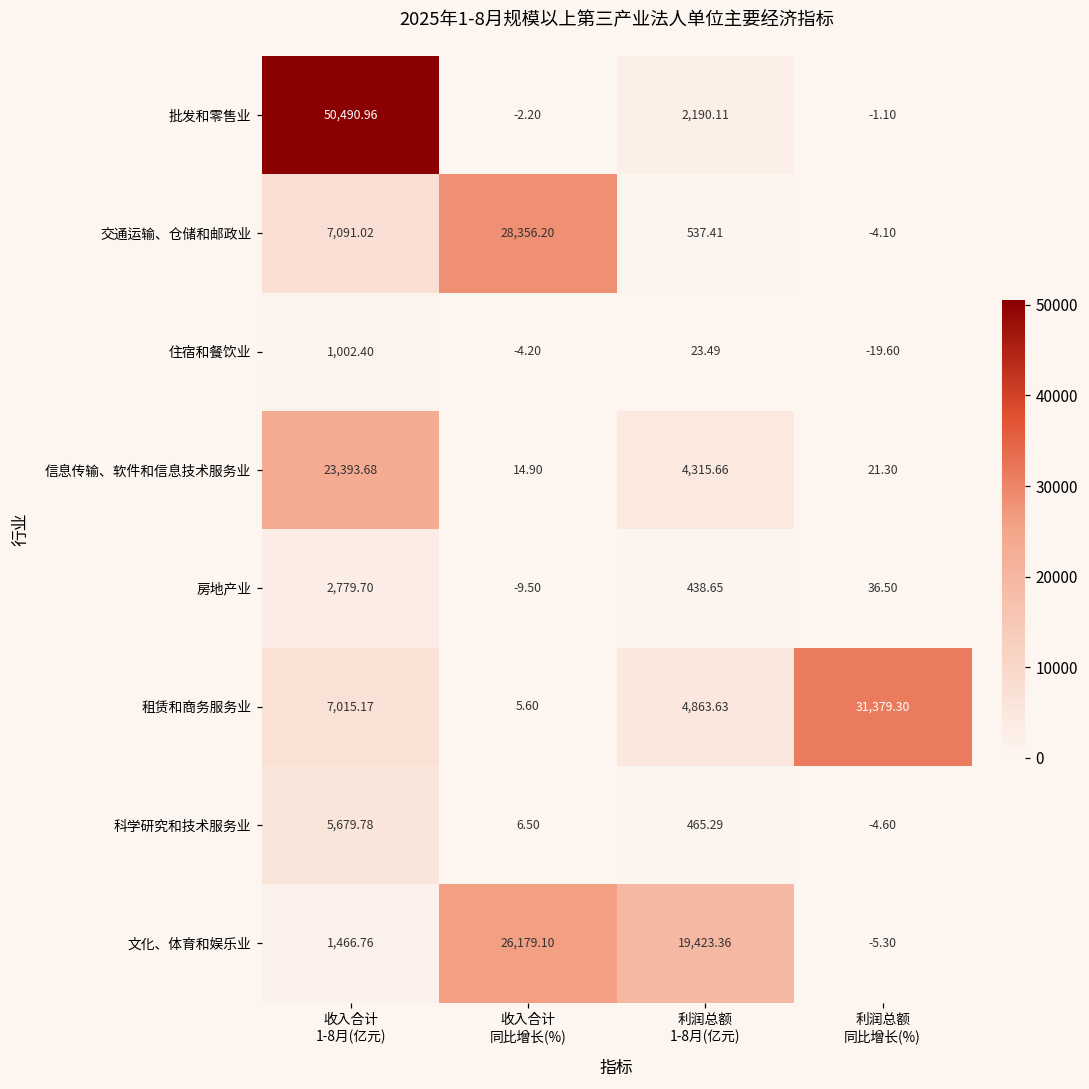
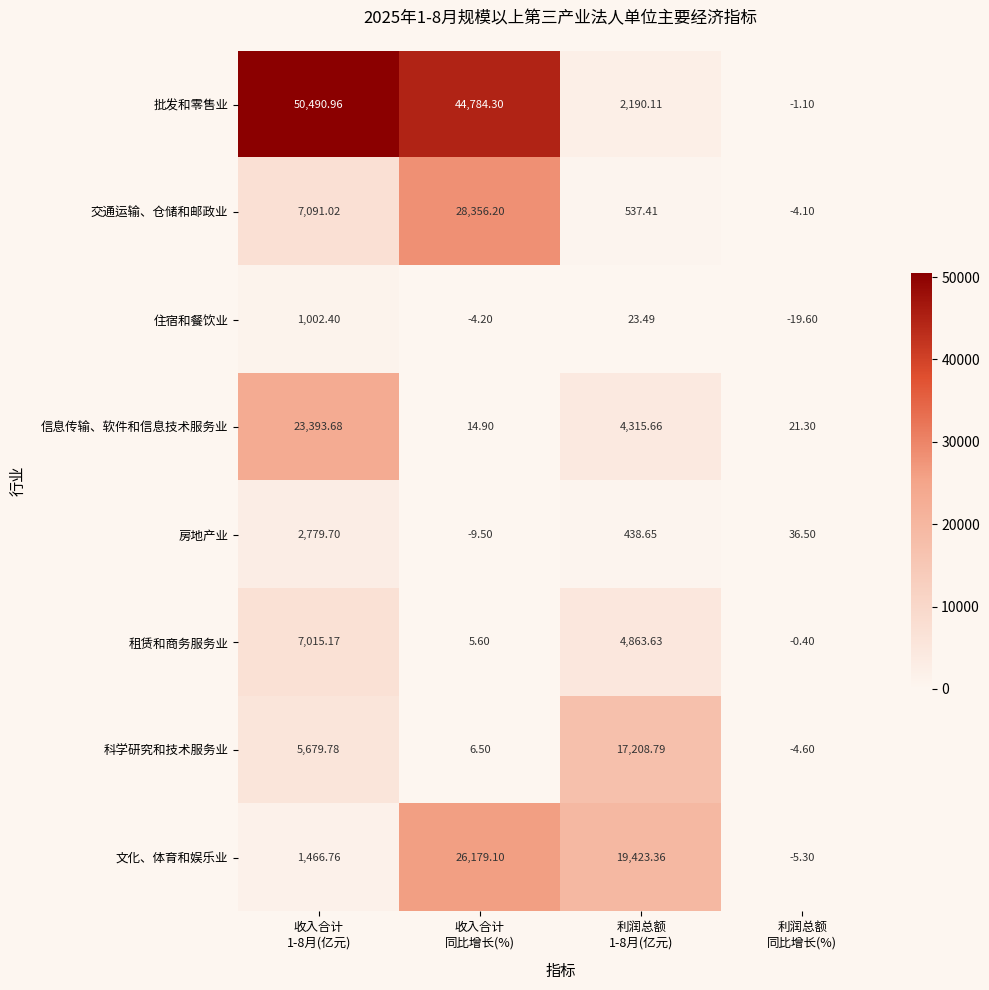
批发和零售业, 收入合计 同比增长(%): -2.20 -> 44,784.30
租赁和商务服务业, 利润总额 同比增长(%): 31,379.30 -> -0.40
科学研究和技术服务业, 利润总额 1-8月(亿元): 465.29 -> 17,208.79
